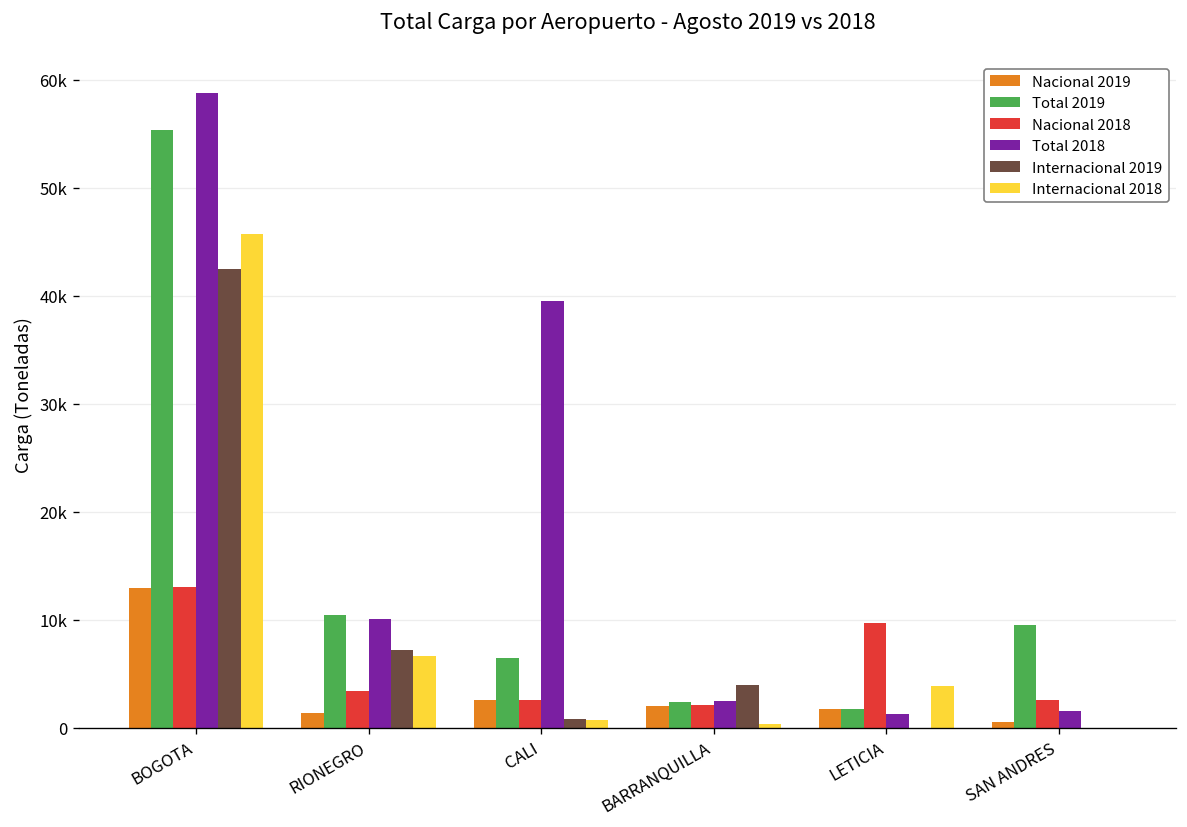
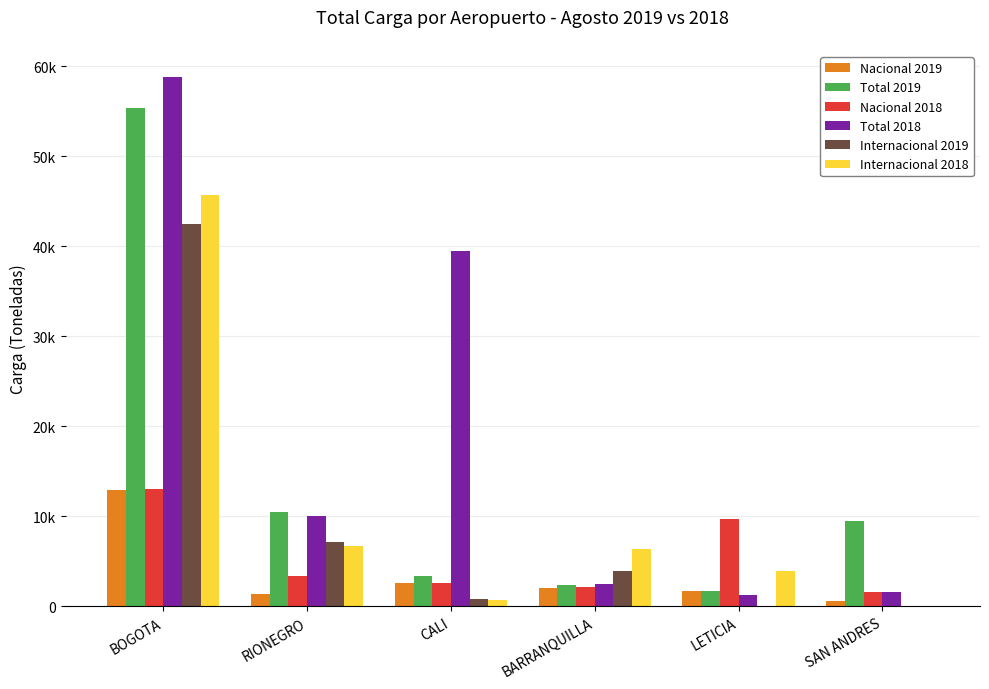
Total 2019, CALI: 6000 -> 3000
Internacional 2018, BARRANQUILLA: 0 -> 6000
Nacional 2018, SAN ANDRES: 3000 -> 2000
